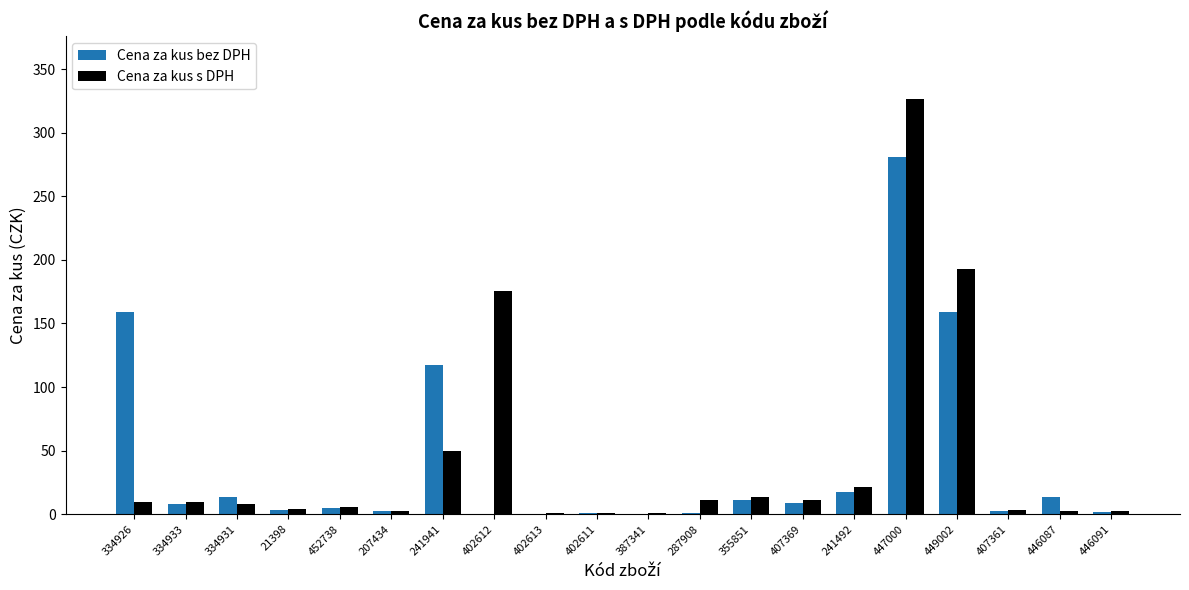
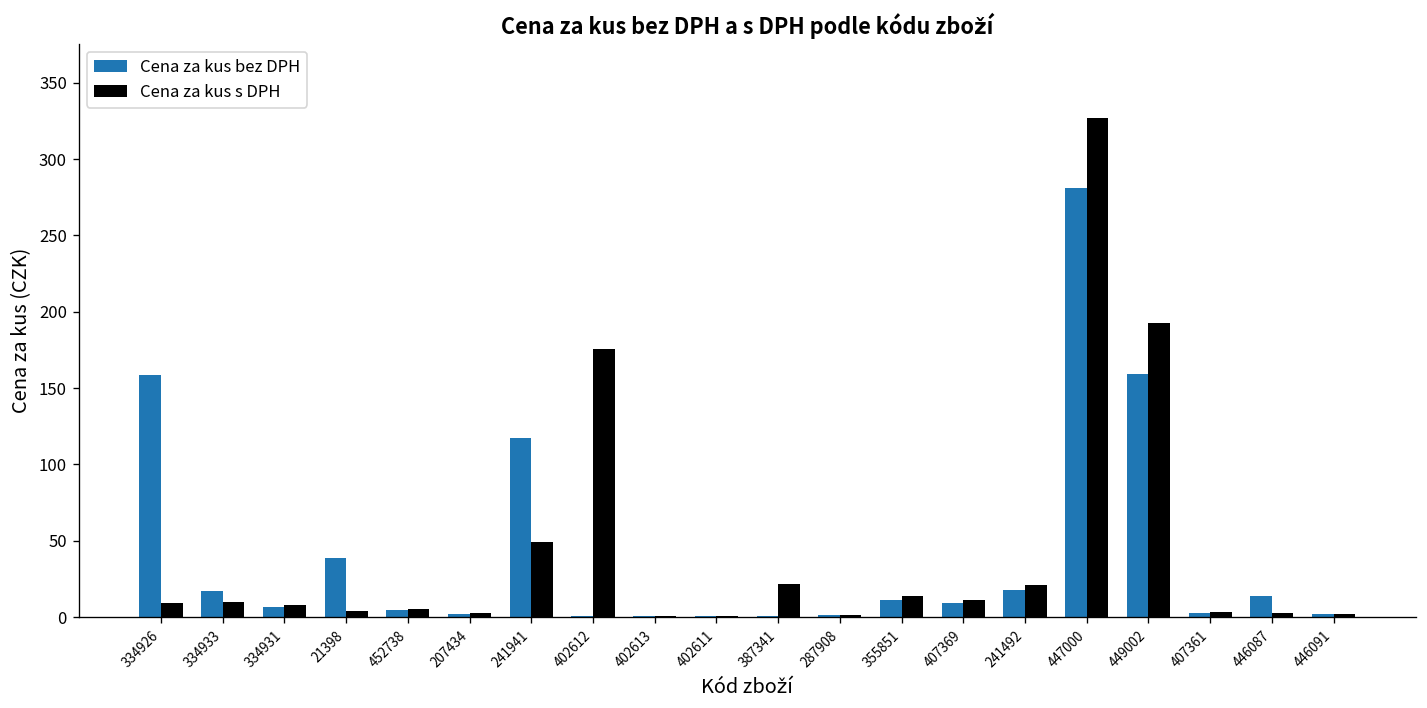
Cena za kus bez DPH, 334933: 8 -> 17
Cena za kus bez DPH, 334931: 13 -> 7
Cena za kus bez DPH, 21398: 3 -> 39
Cena za kus s DPH, 387341: 1 -> 22
Cena za kus s DPH, 287908: 11 -> 1
